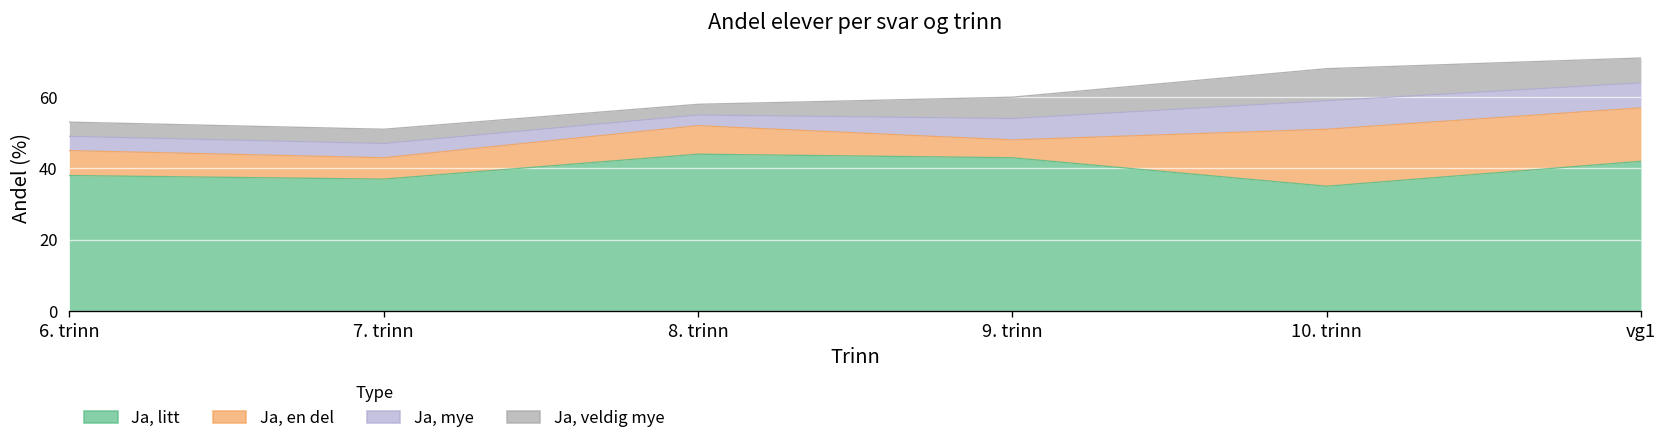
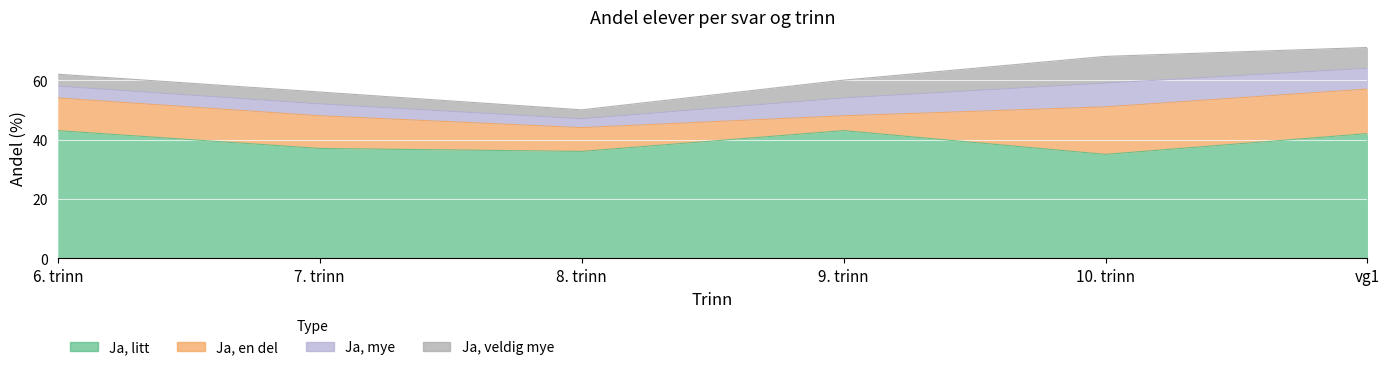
Ja, litt, 6. trinn: 38 -> 43
Ja, en del, 6. trinn: 7 -> 11
Ja, en del, 7. trinn: 6 -> 11
Ja, litt, 8. trinn: 44 -> 36
